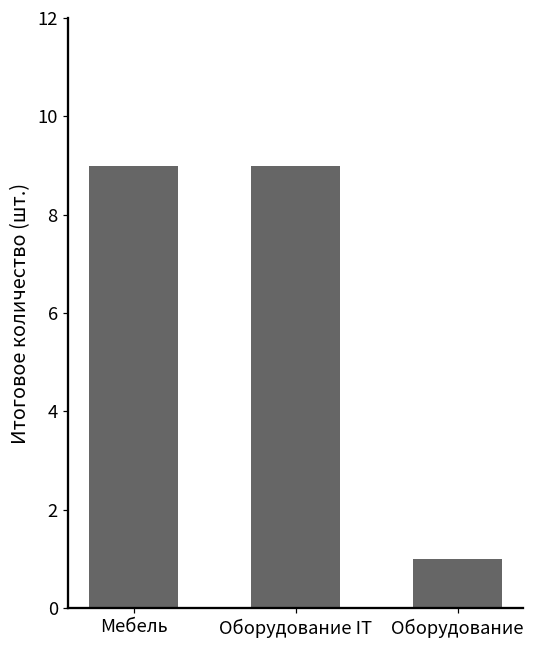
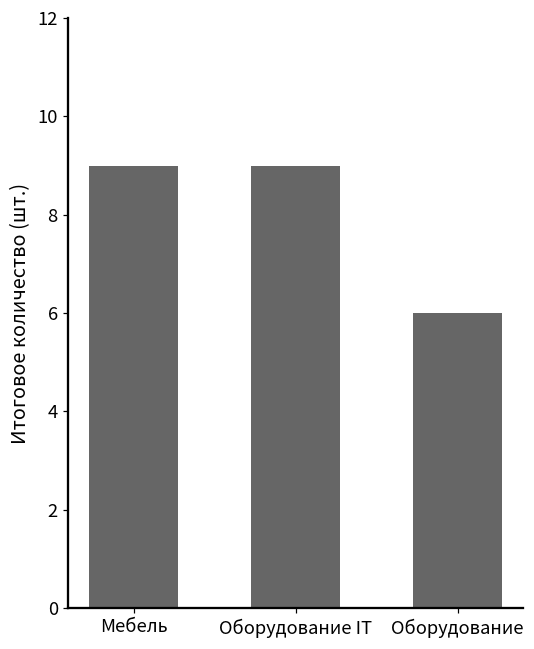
Оборудование: 1 -> 6
